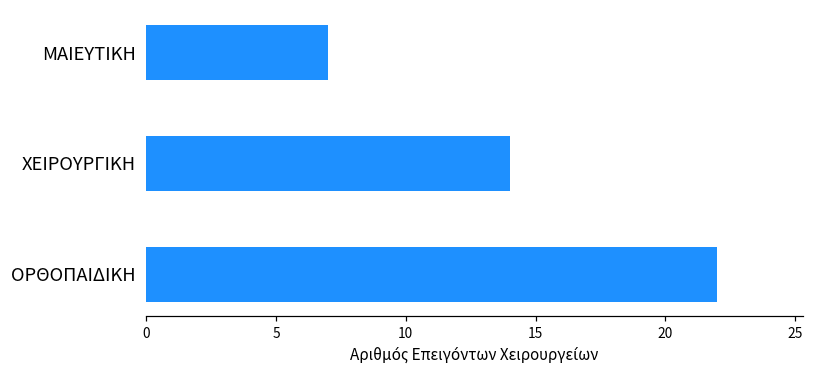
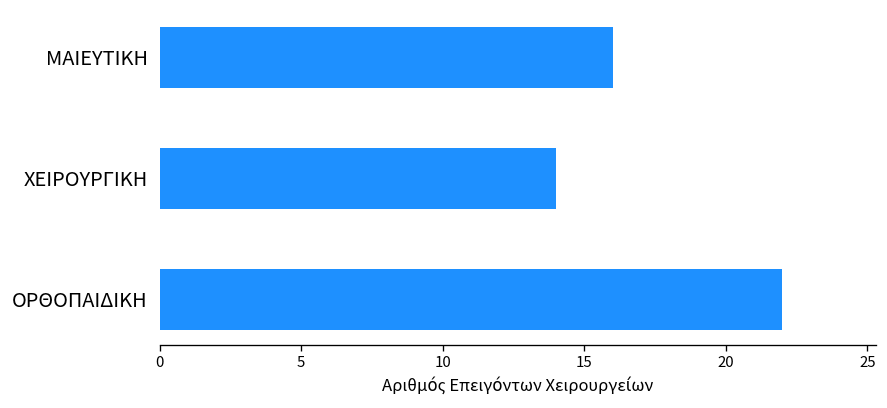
ΜΑΙΕΥΤΙΚΗ: 7 -> 16
